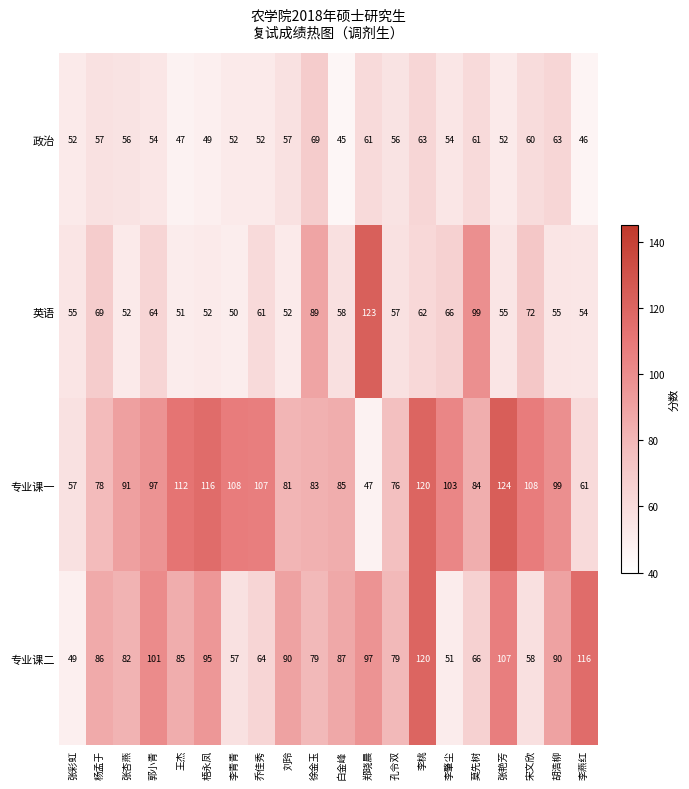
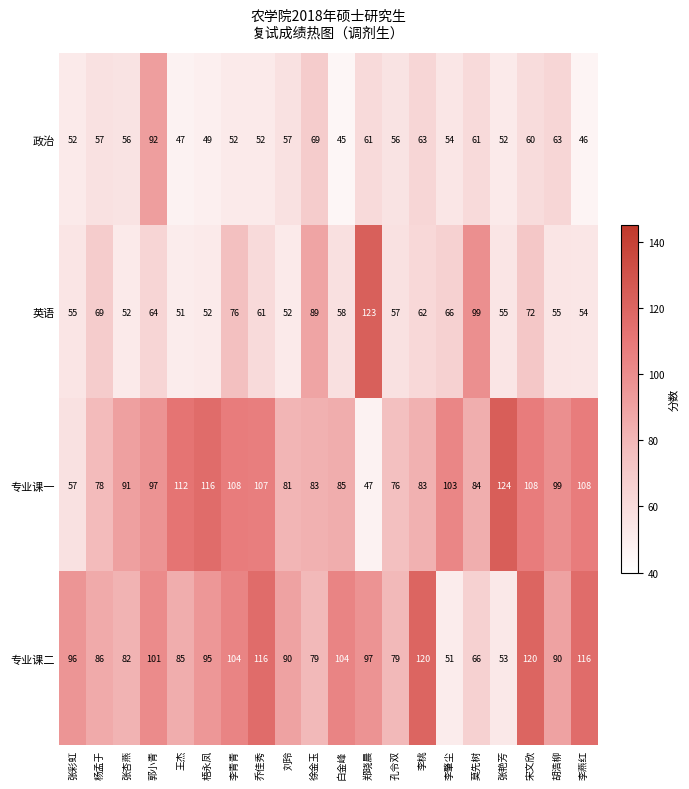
政治, 郭小青: 54 -> 92
英语, 李青青: 50 -> 76
专业课一, 李桃: 120 -> 83
专业课一, 李燕红: 61 -> 108
专业课二, 张彩虹: 49 -> 96
专业课二, 李青青: 57 -> 104
专业课二, 乔佳秀: 64 -> 116
专业课二, 白金峰: 87 -> 104
专业课二, 张艳芳: 107 -> 53
专业课二, 宋文欣: 58 -> 120
